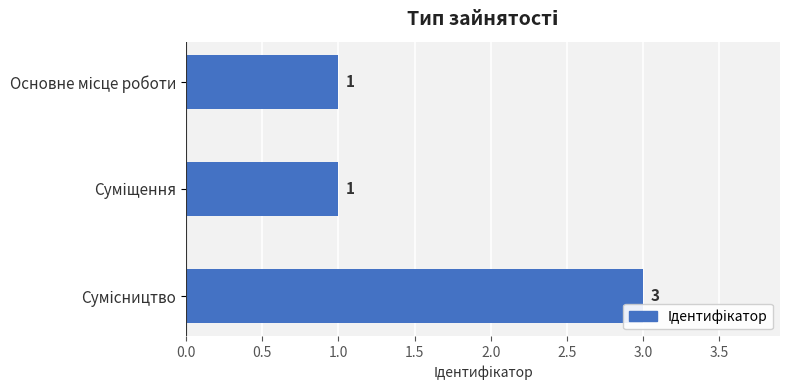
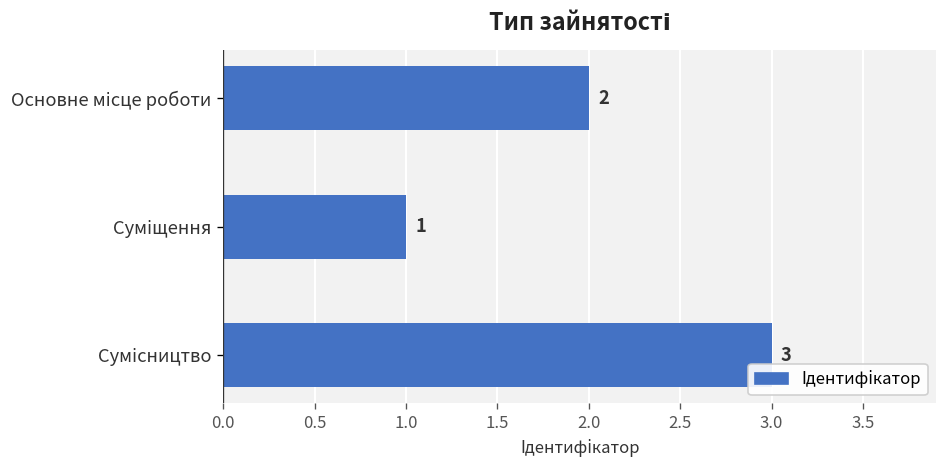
Основне місце роботи: 1 -> 2
